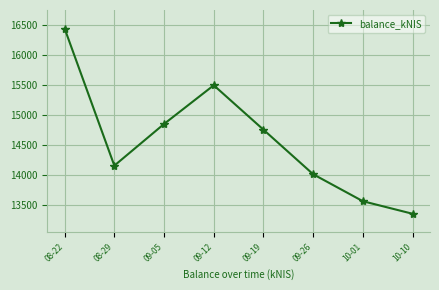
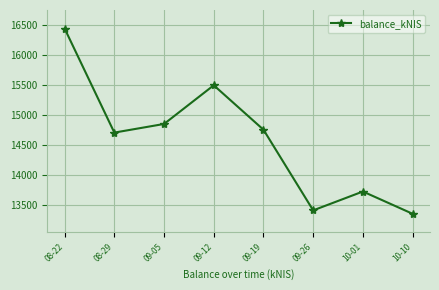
08-29: 14100 -> 14700
09-26: 14000 -> 13400
10-01: 13600 -> 13700
